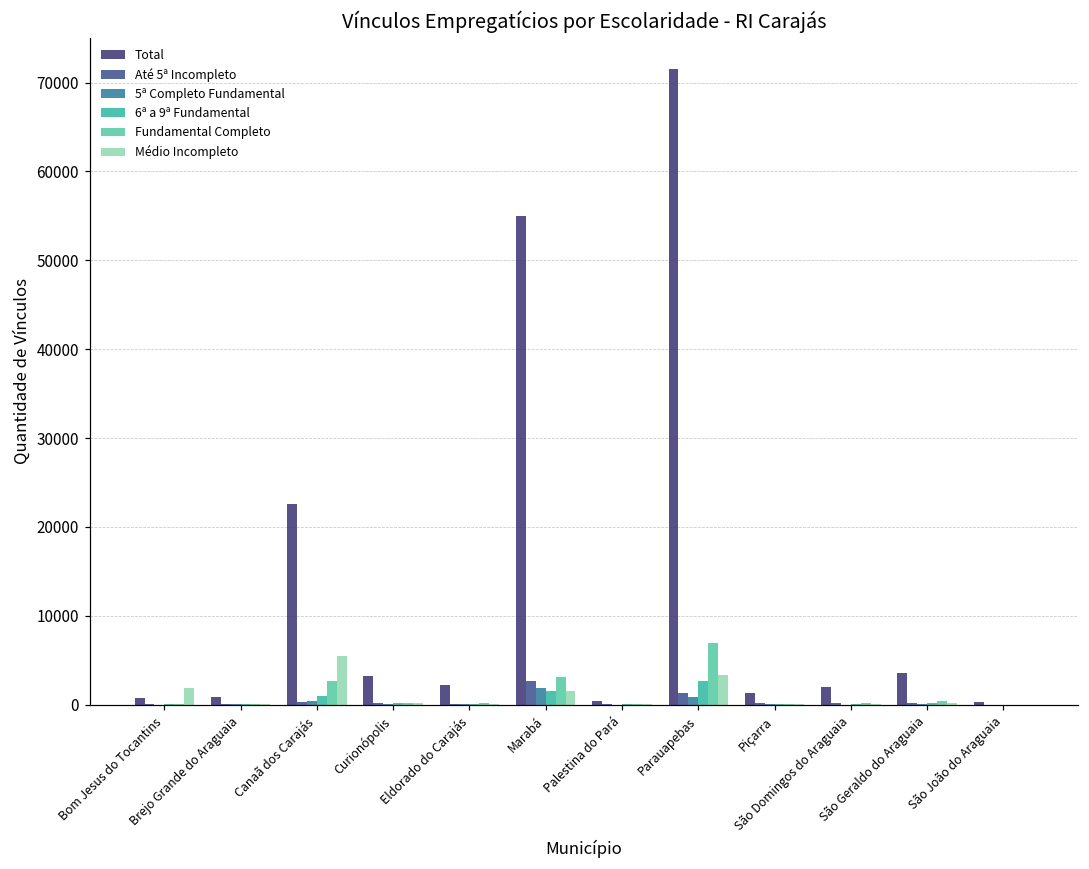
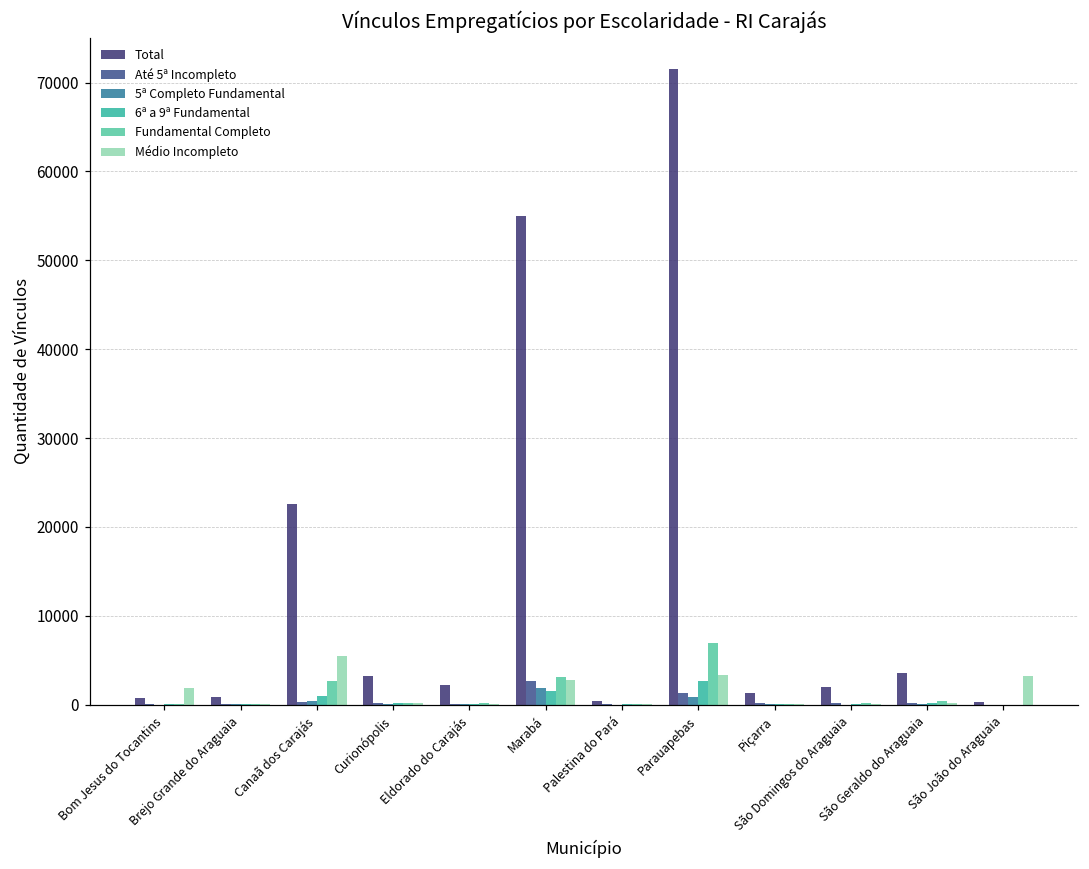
Médio Incompleto, Marabá: 2000 -> 3000
Médio Incompleto, São João do Araguaia: 0 -> 3000
